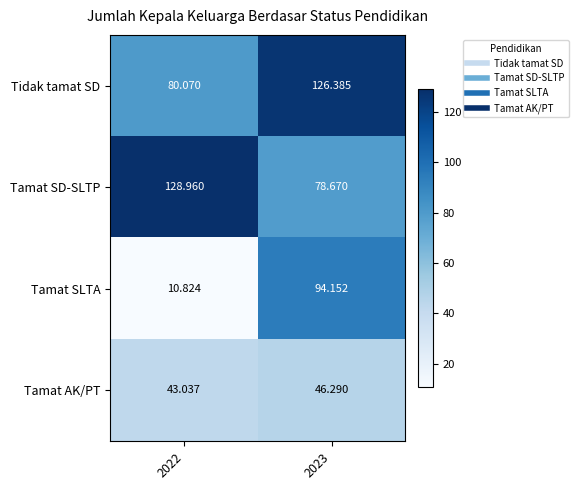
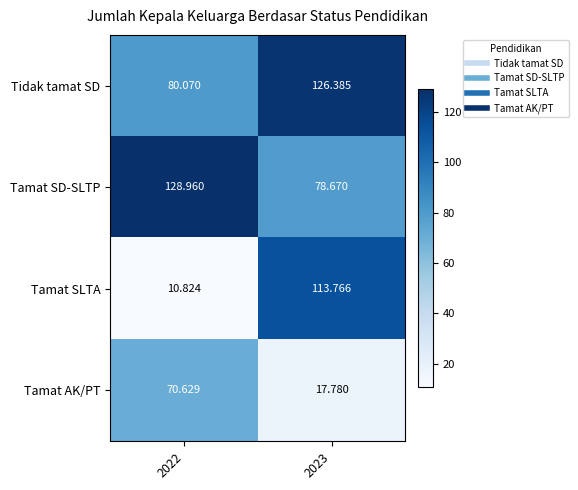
Tamat SLTA, 2023: 94.152 -> 113.766
Tamat AK/PT, 2022: 43.037 -> 70.629
Tamat AK/PT, 2023: 46.290 -> 17.780
